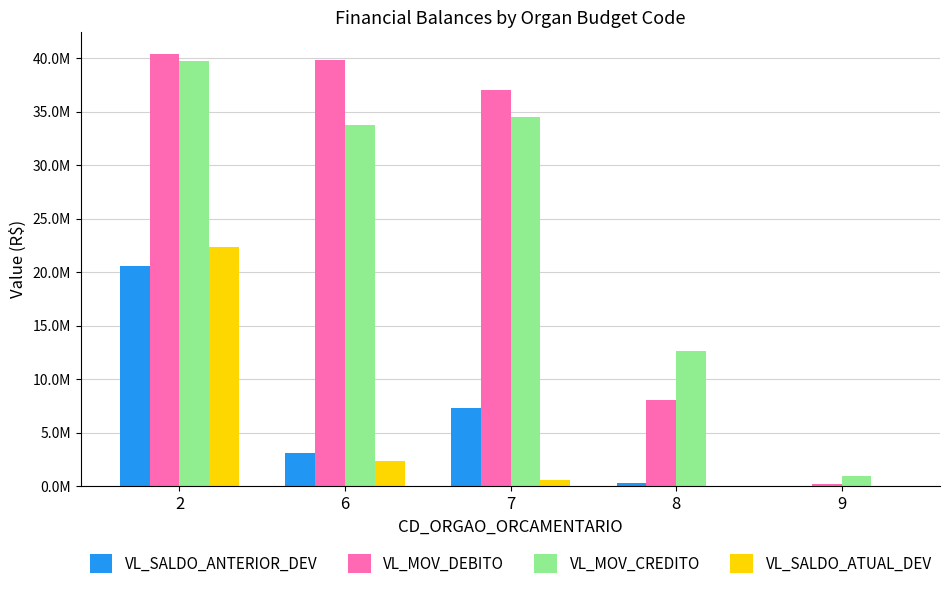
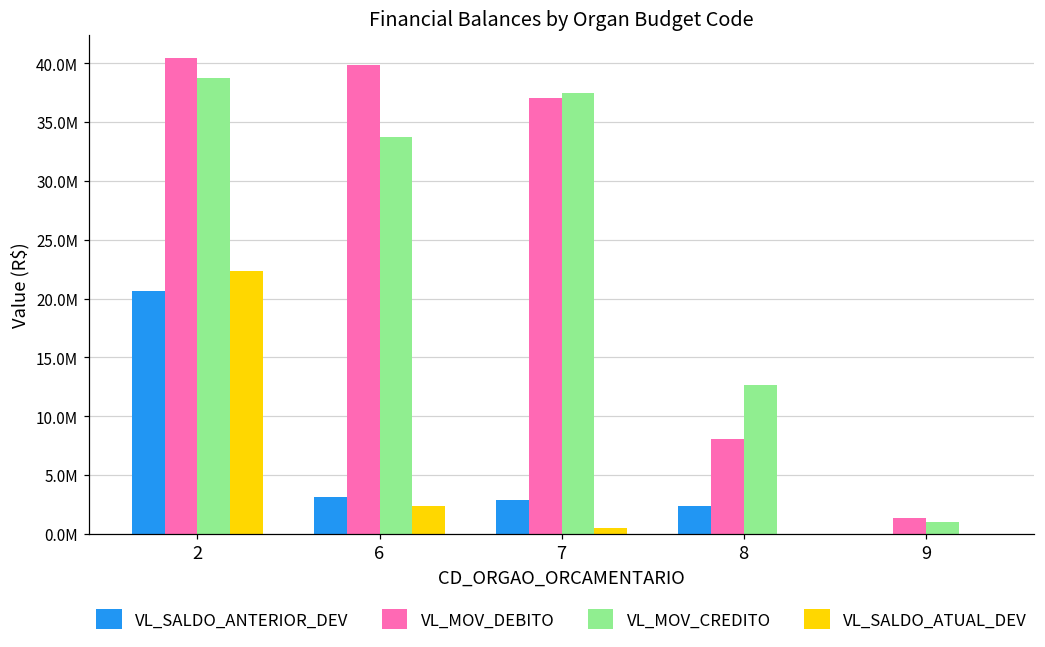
VL_MOV_CREDITO, 2: 39700000 -> 38700000
VL_SALDO_ANTERIOR_DEV, 7: 7300000 -> 2900000
VL_MOV_CREDITO, 7: 34500000 -> 37500000
VL_SALDO_ANTERIOR_DEV, 8: 300000 -> 2400000
VL_MOV_DEBITO, 9: 200000 -> 1300000
